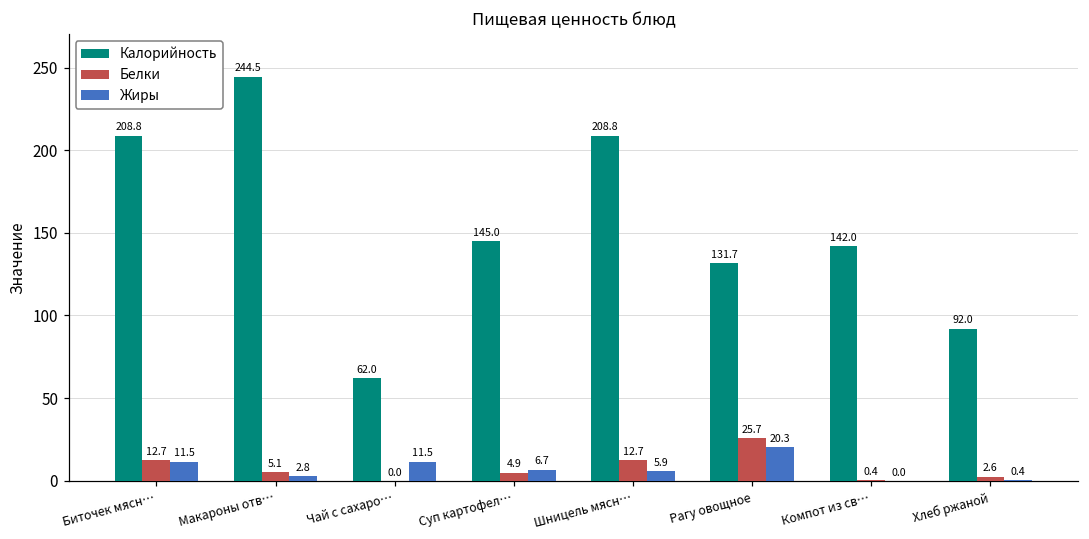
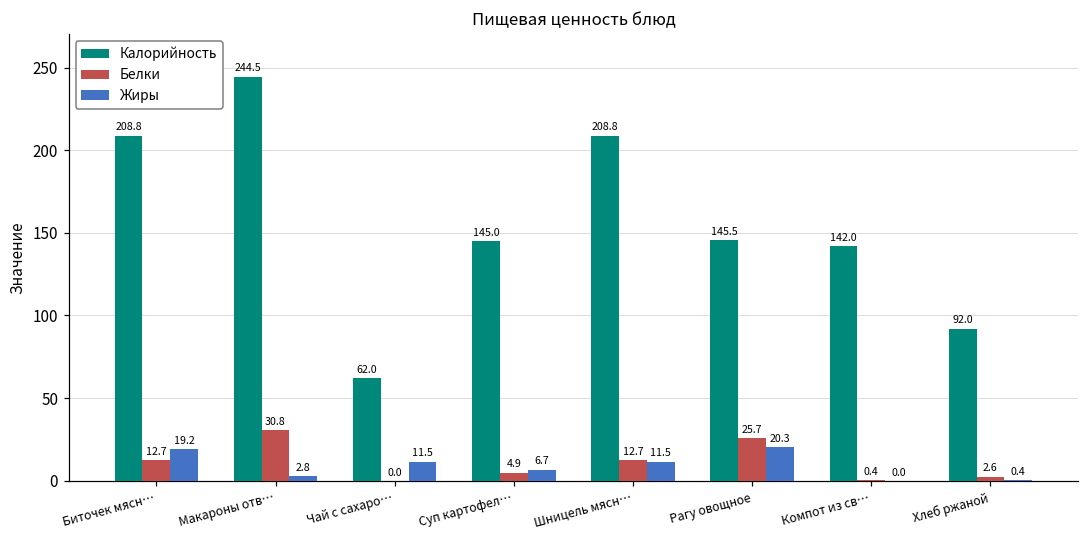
Жиры, Биточек мясн…: 11.5 -> 19.2
Белки, Макароны отв…: 5.1 -> 30.8
Жиры, Шницель мясн…: 5.9 -> 11.5
Калорийность, Рагу овощное: 131.7 -> 145.5
